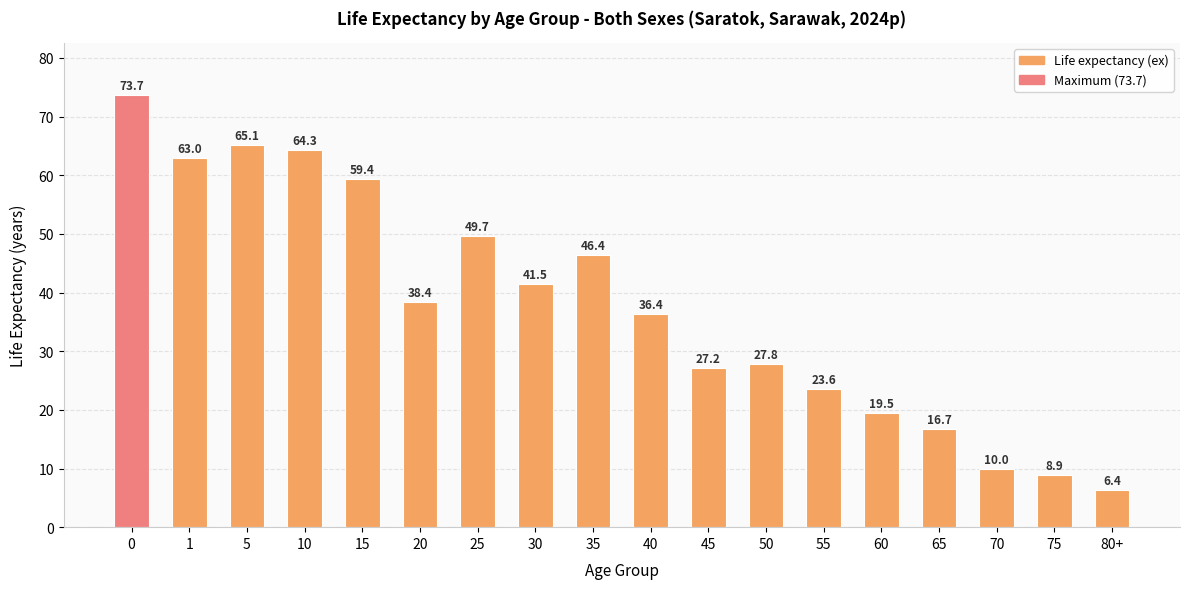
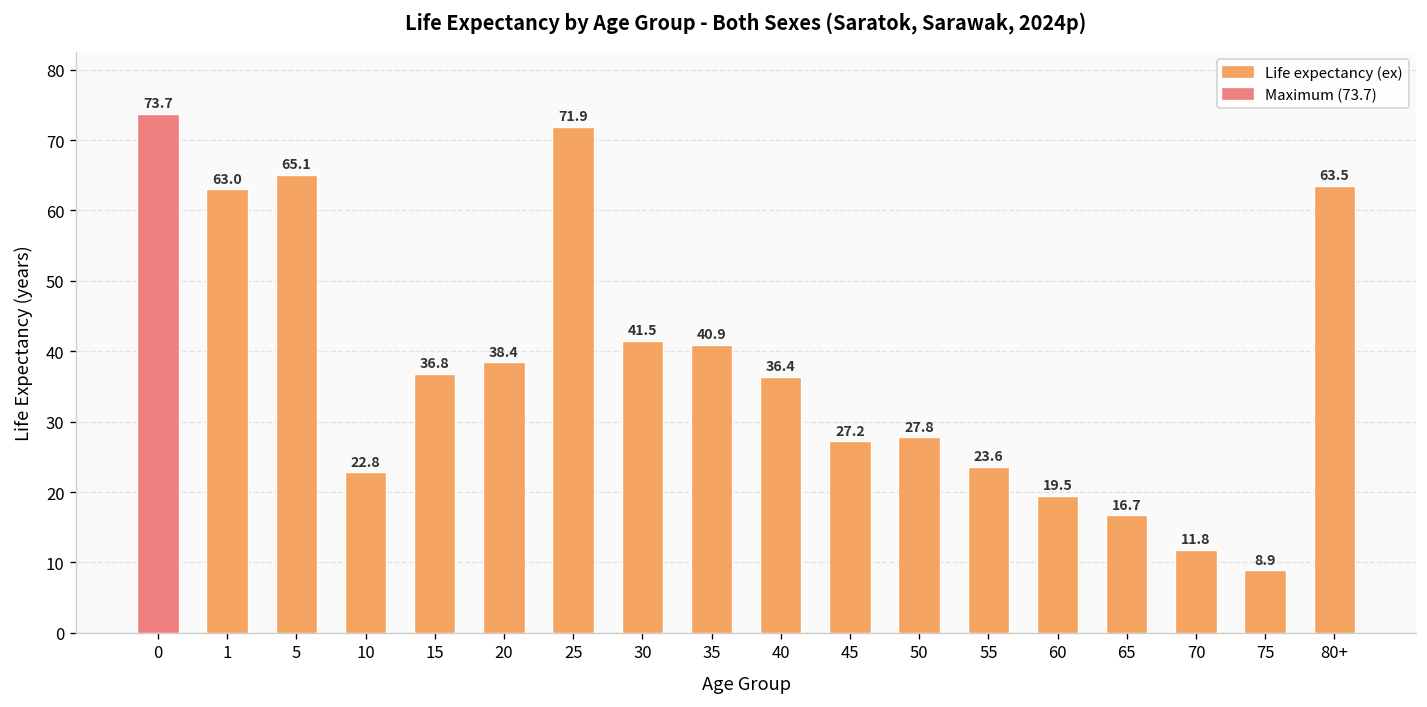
10: 64.3 -> 22.8
15: 59.4 -> 36.8
25: 49.7 -> 71.9
35: 46.4 -> 40.9
70: 10.0 -> 11.8
80+: 6.4 -> 63.5
